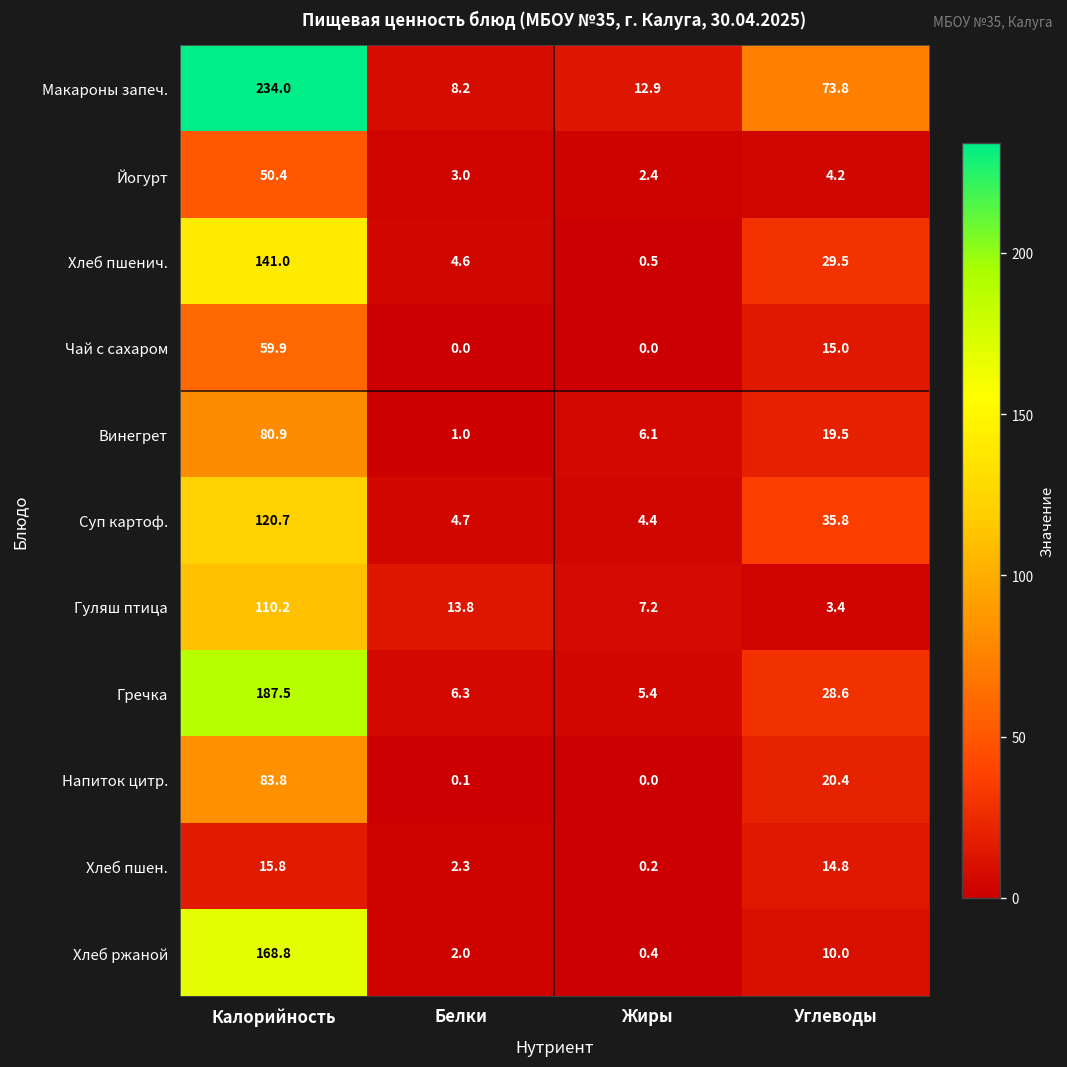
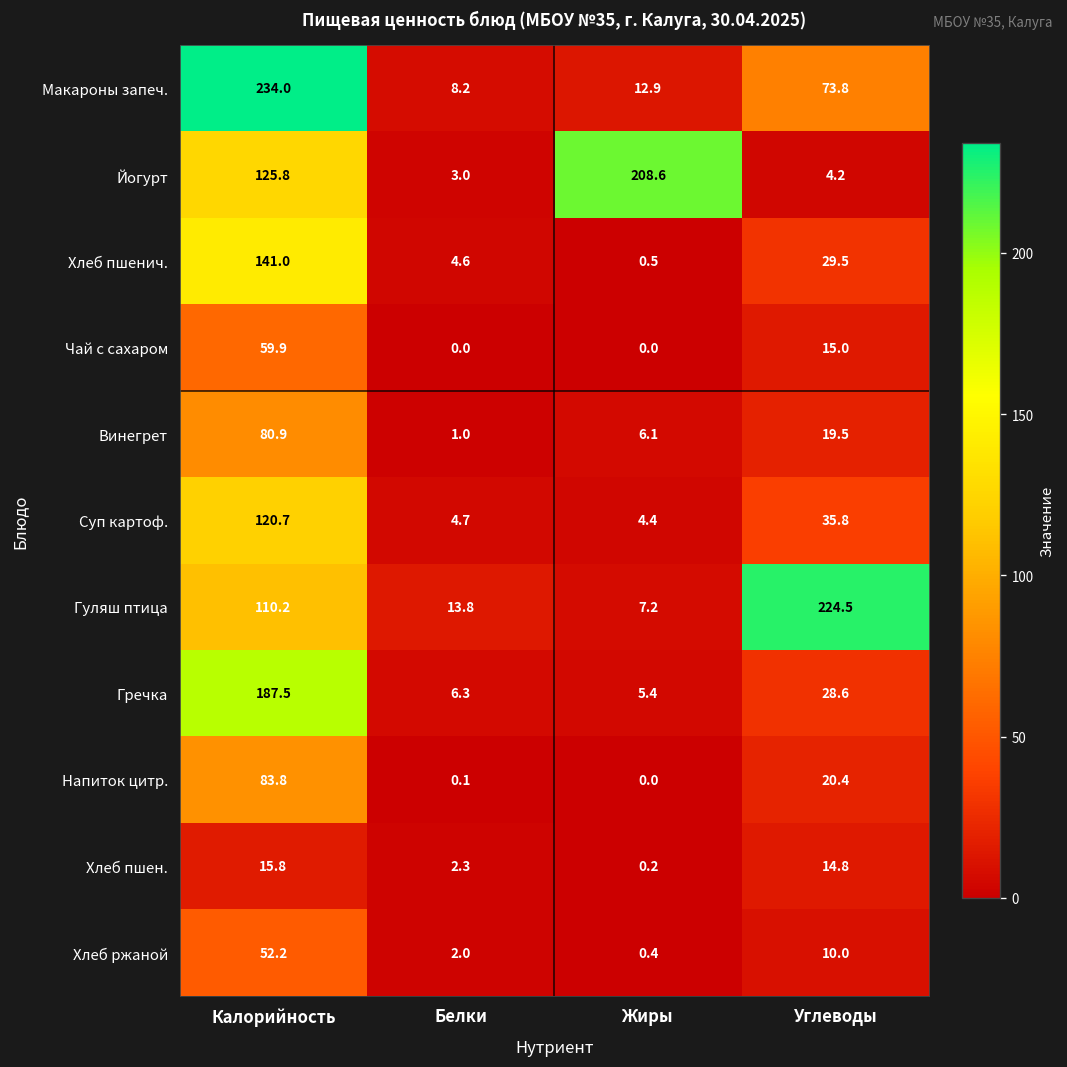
Йогурт, Калорийность: 50.4 -> 125.8
Йогурт, Жиры: 2.4 -> 208.6
Гуляш птица, Углеводы: 3.4 -> 224.5
Хлеб ржаной, Калорийность: 168.8 -> 52.2
